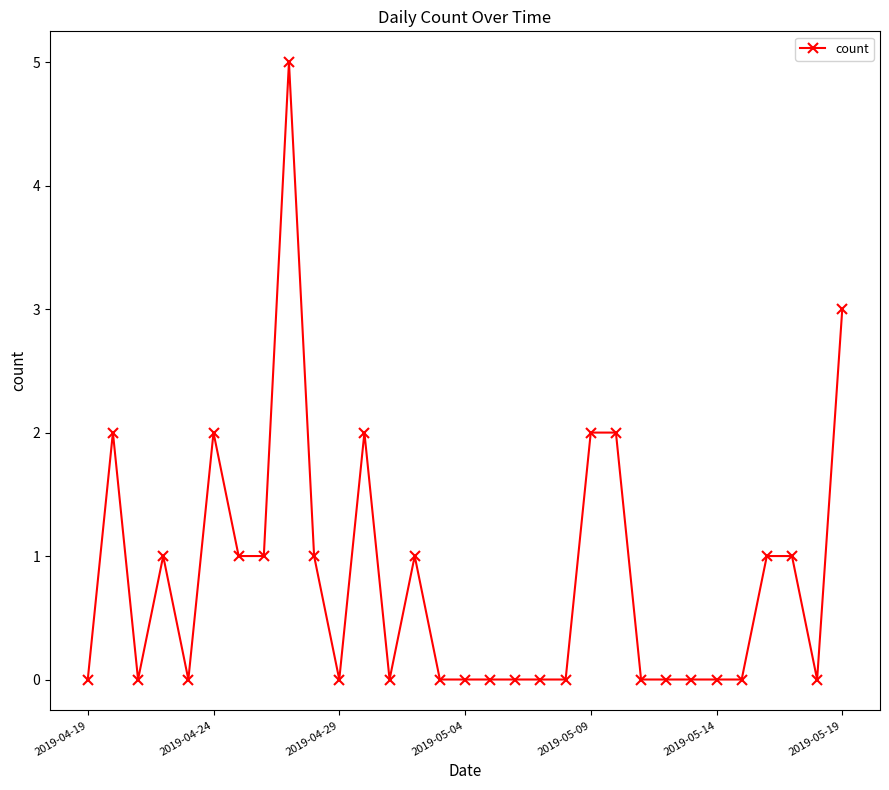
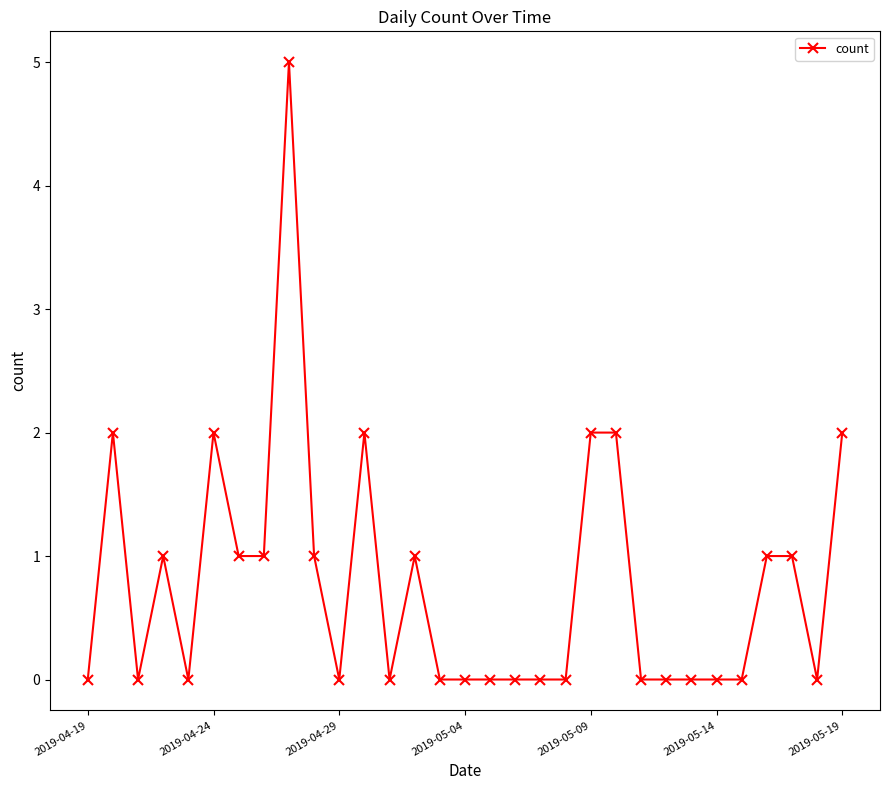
2019-05-19: 3 -> 2
